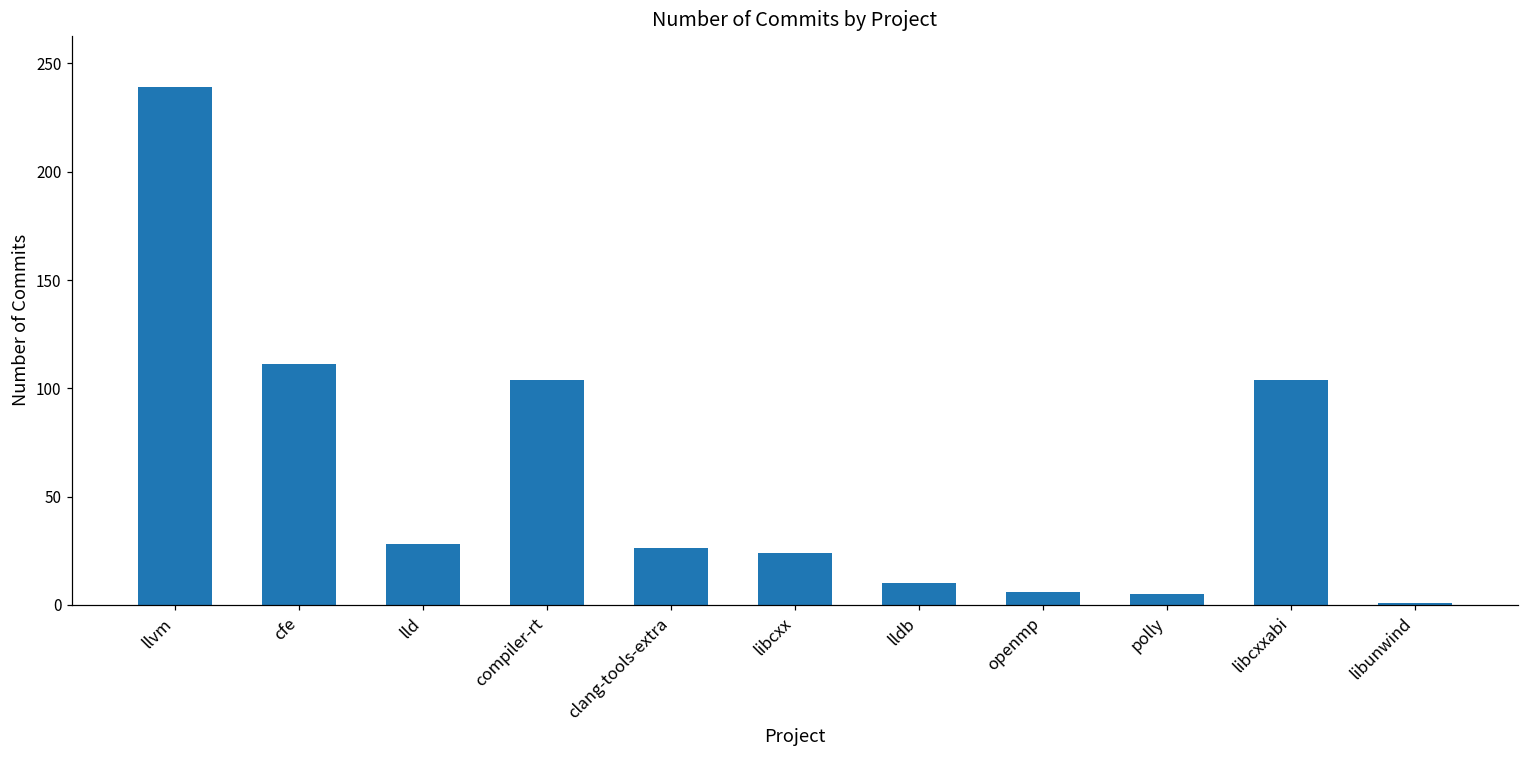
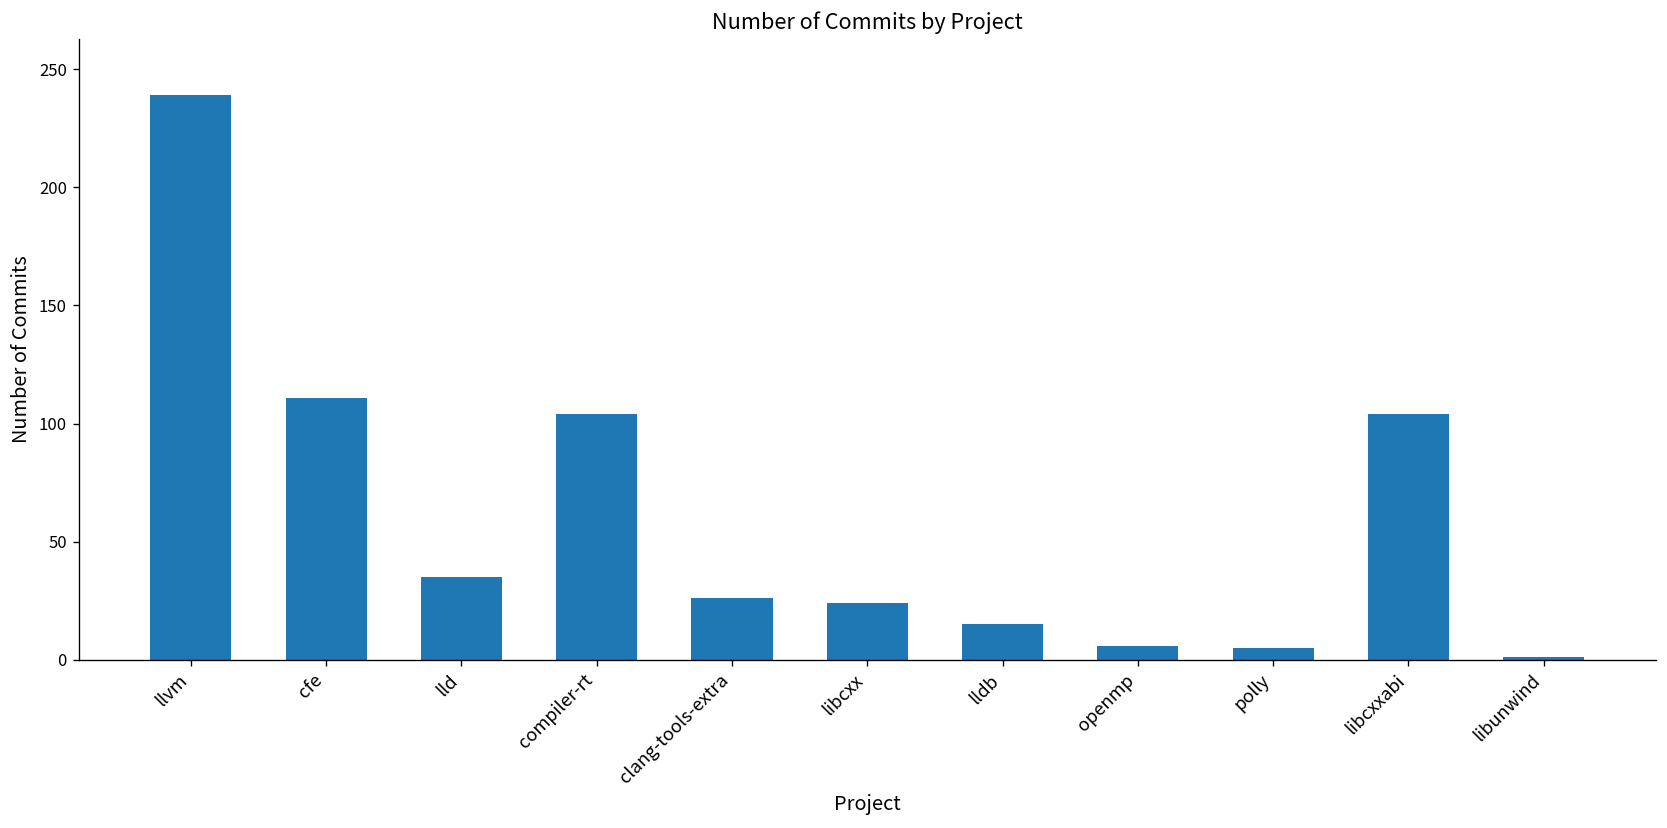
lld: 28 -> 35
lldb: 10 -> 15
